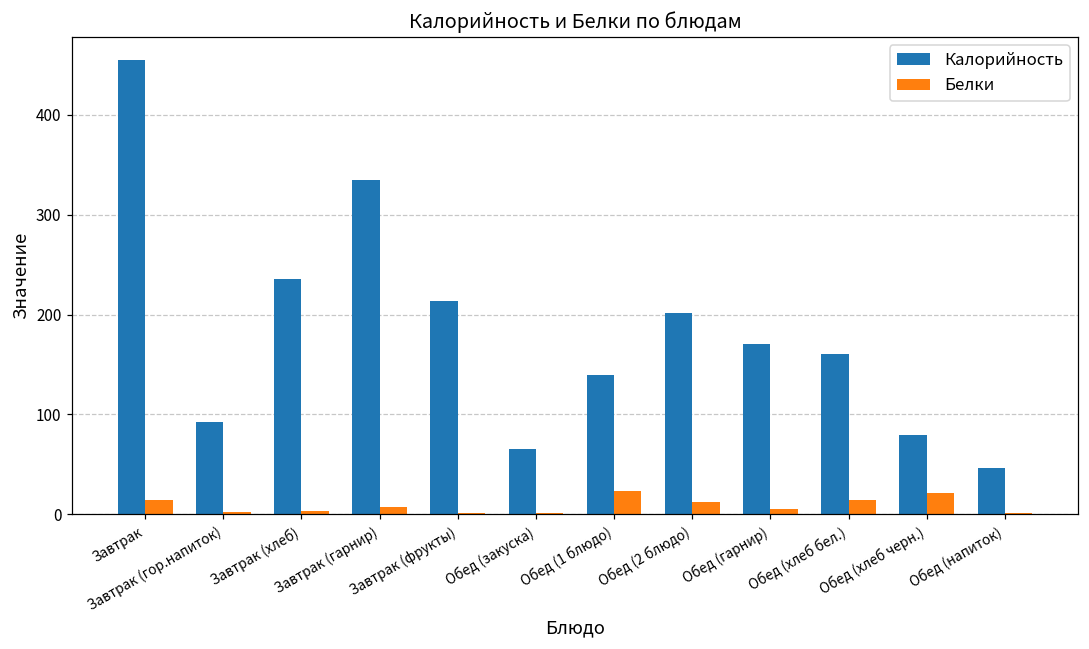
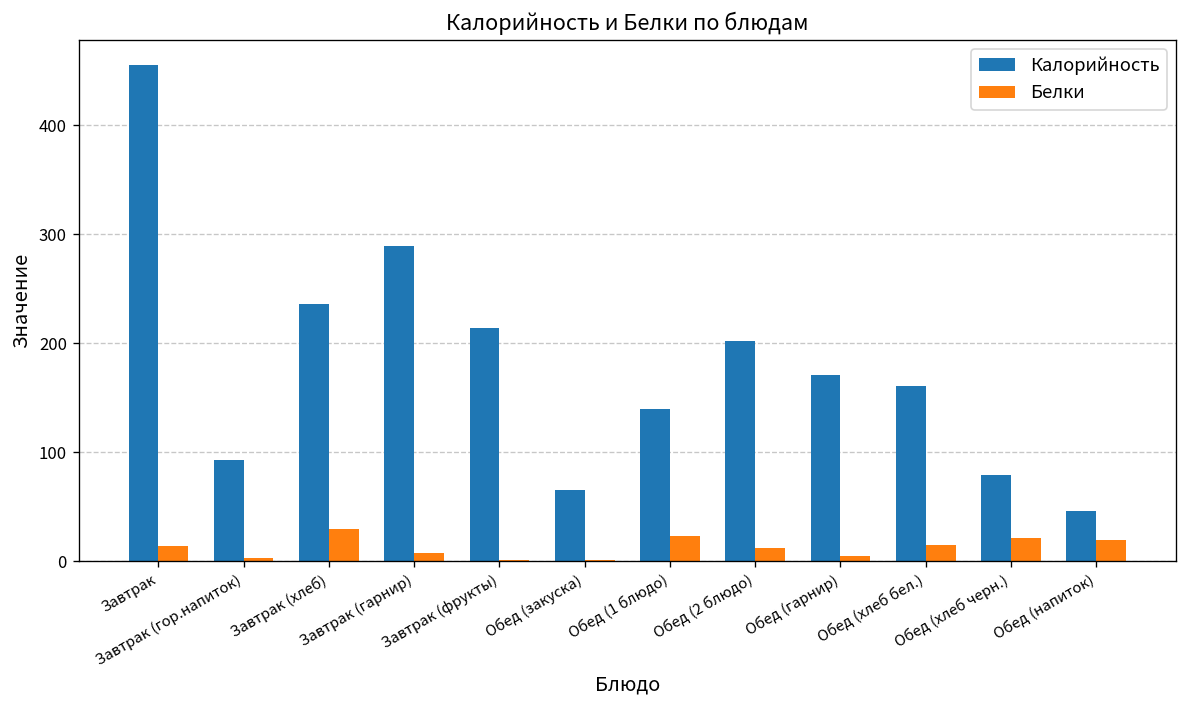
Белки, Завтрак (хлеб): 0 -> 30
Калорийность, Завтрак (гарнир): 330 -> 290
Белки, Обед (напиток): 0 -> 20
